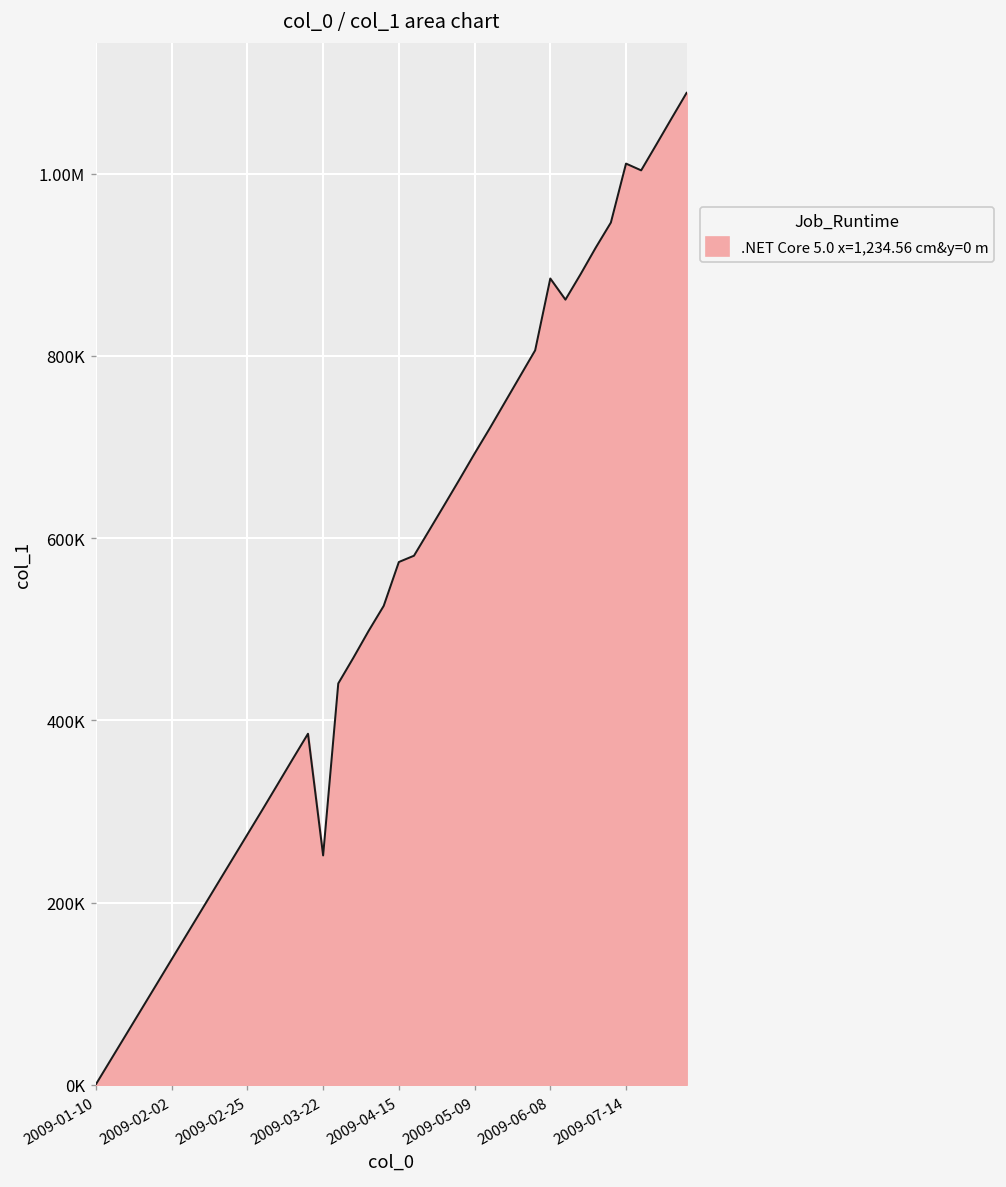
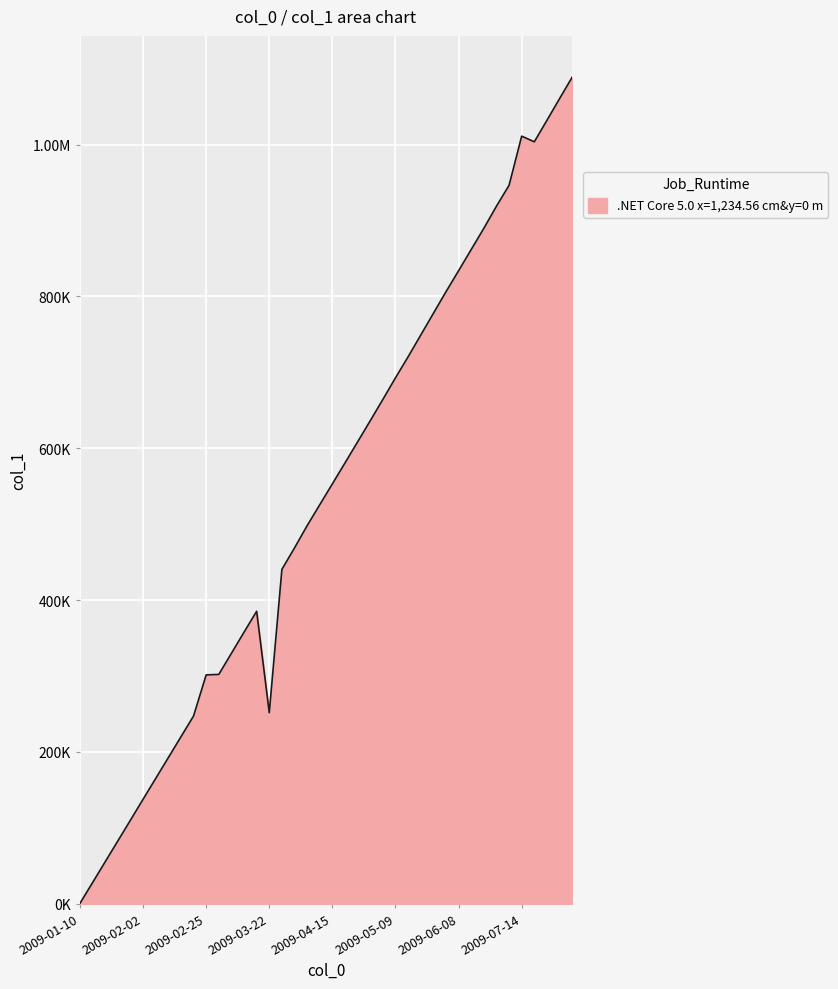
2009-02-25: 270000 -> 300000
2009-04-15: 570000 -> 550000
2009-06-08: 880000 -> 830000
